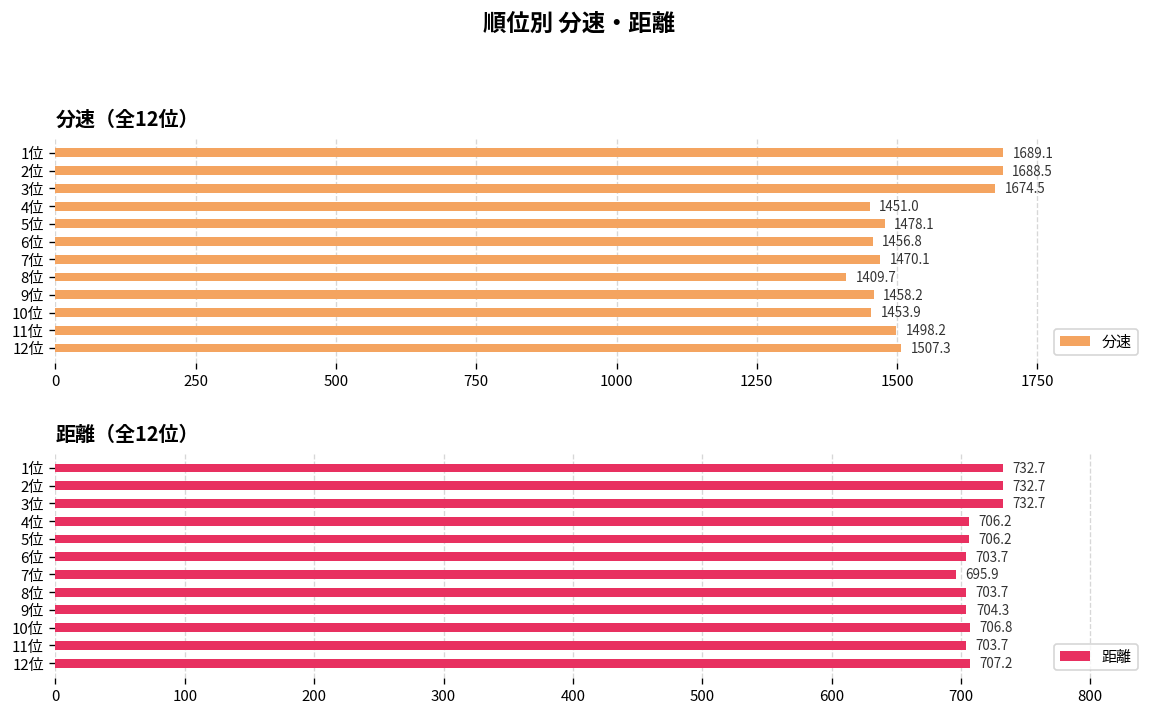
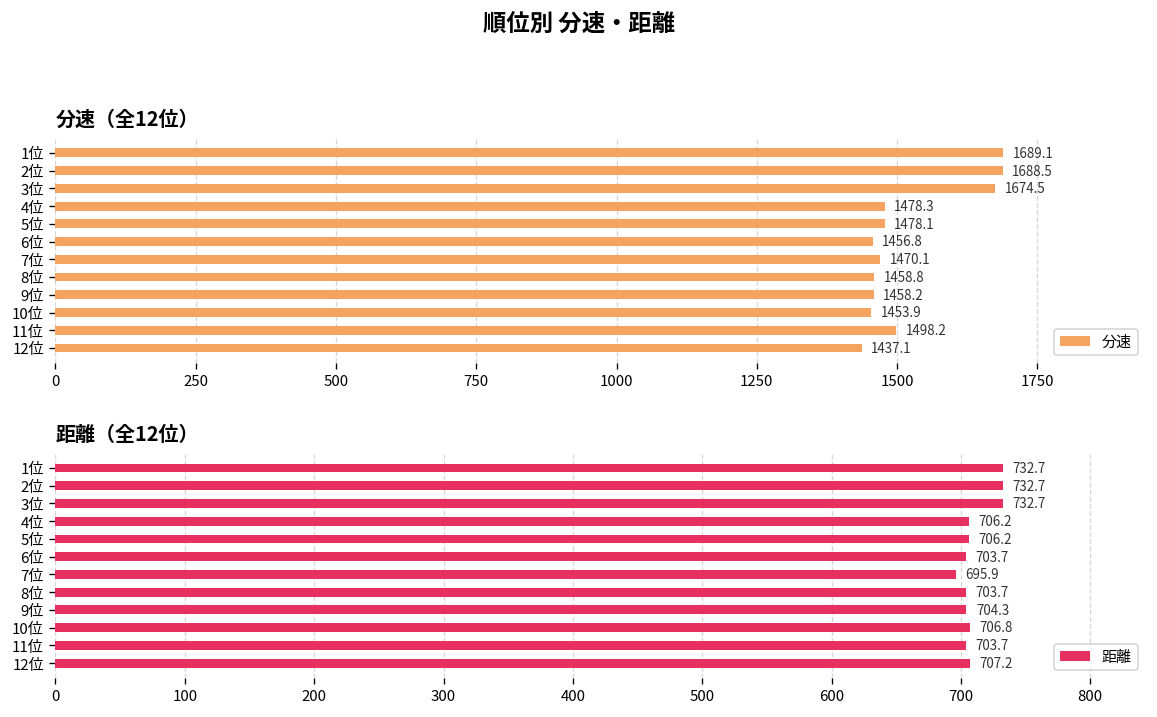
分速（全12位）, 4位: 1451.0 -> 1478.3
分速（全12位）, 8位: 1409.7 -> 1458.8
分速（全12位）, 12位: 1507.3 -> 1437.1
